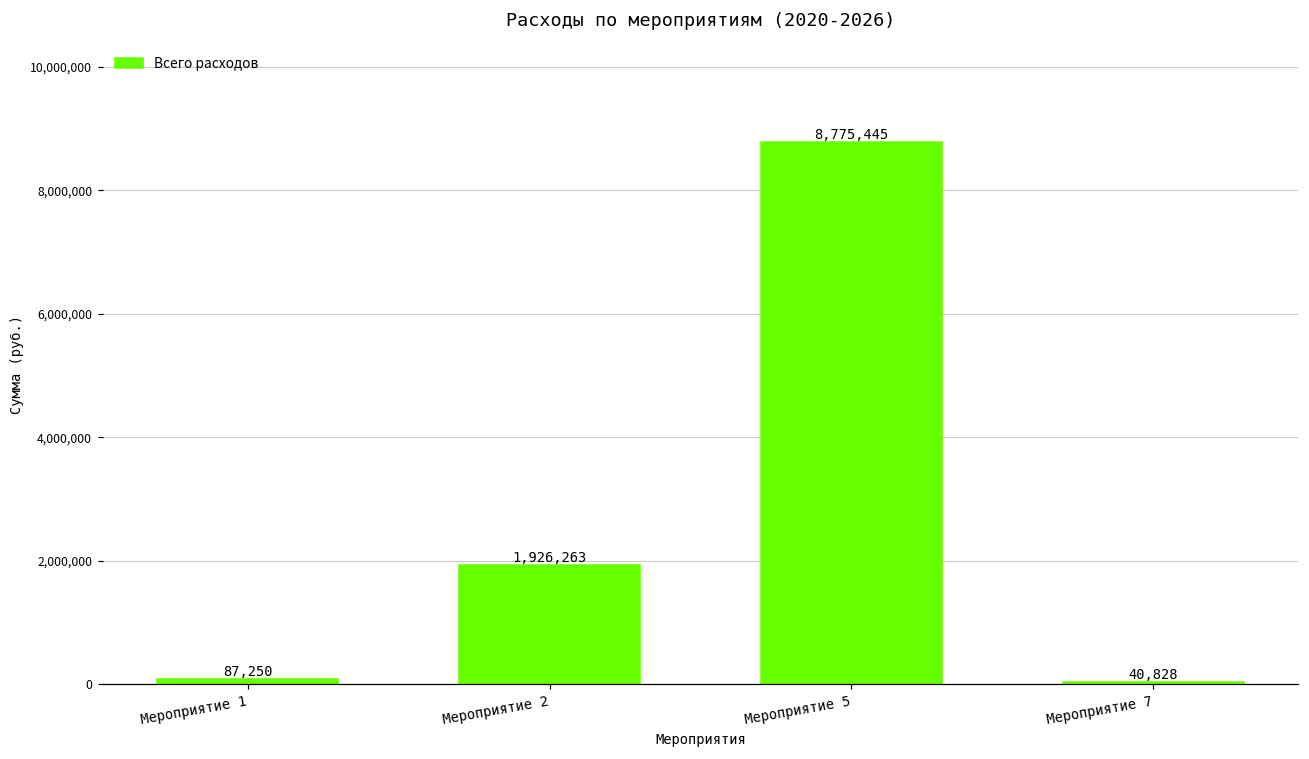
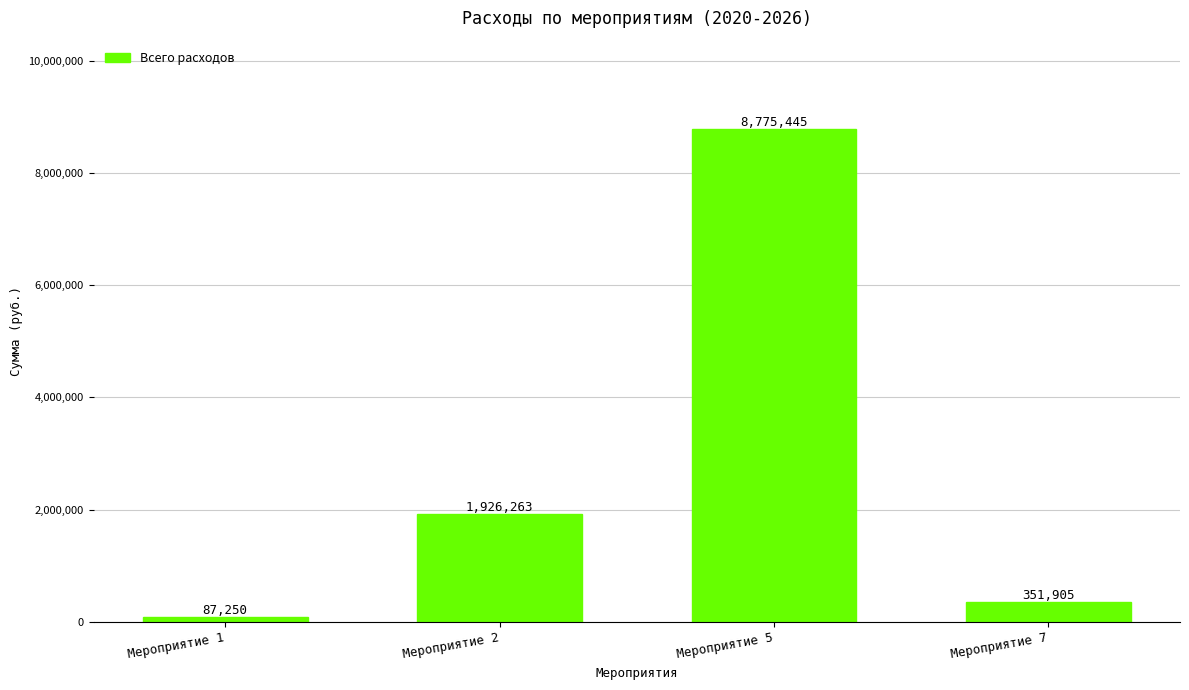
Мероприятие 7: 40,828 -> 351,905
